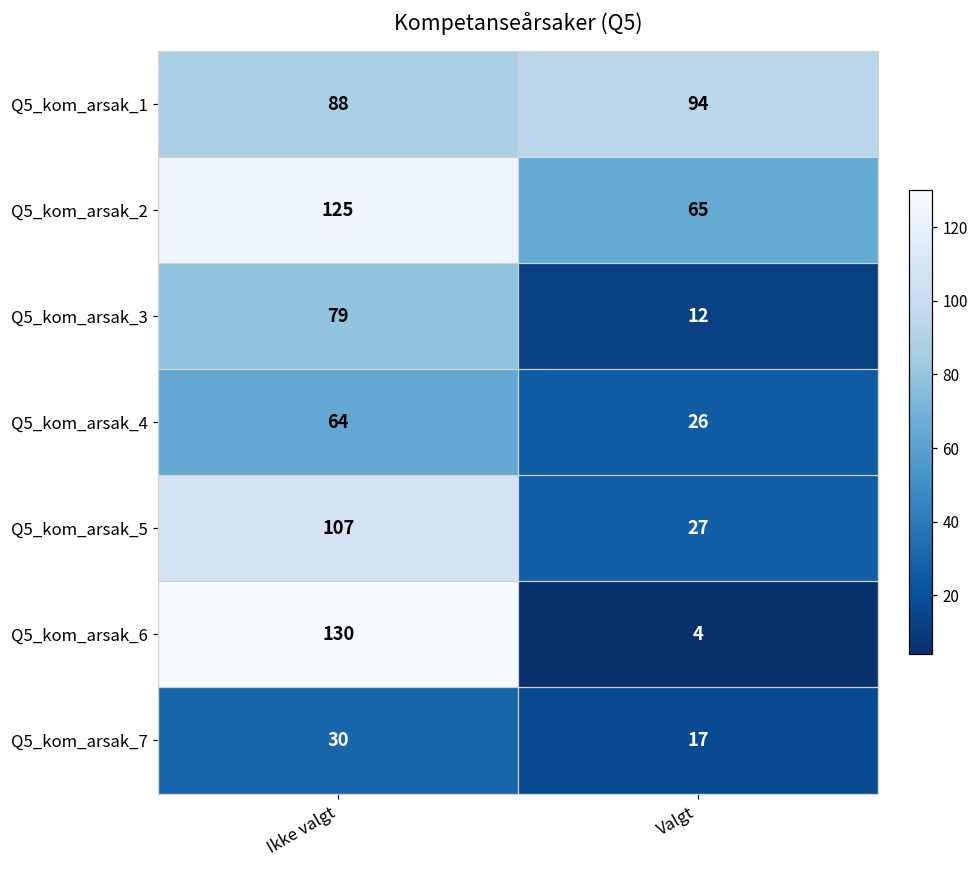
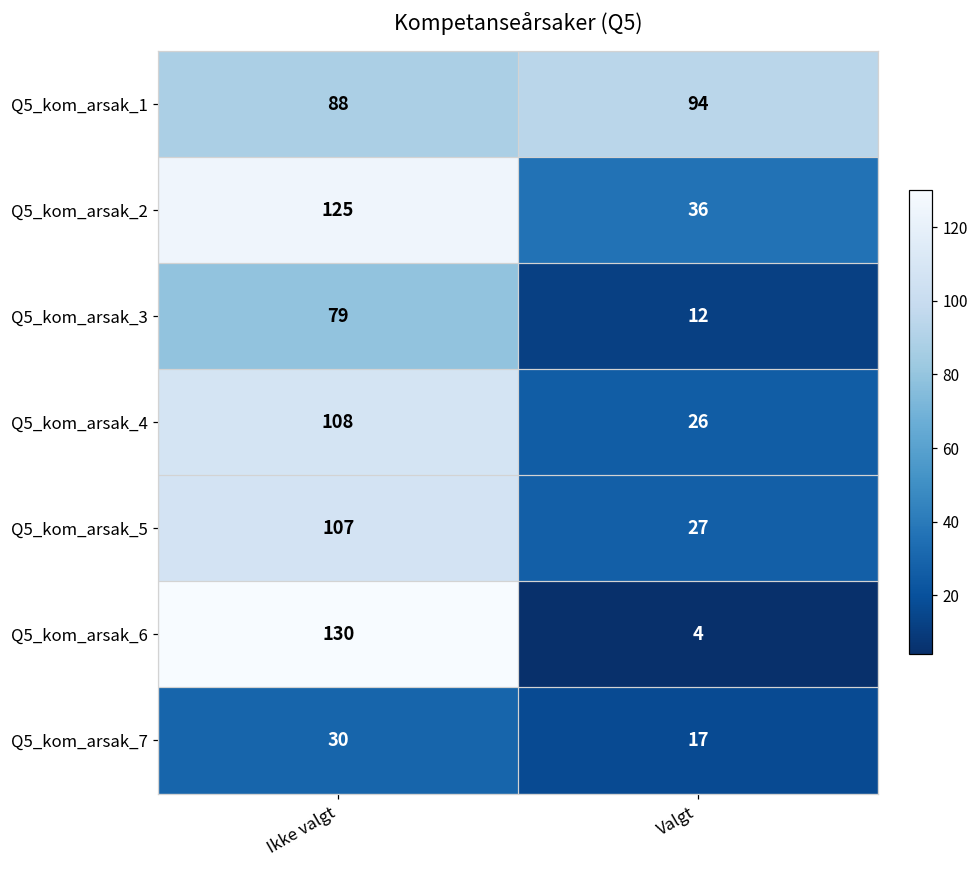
Q5_kom_arsak_2, Valgt: 65 -> 36
Q5_kom_arsak_4, Ikke valgt: 64 -> 108
